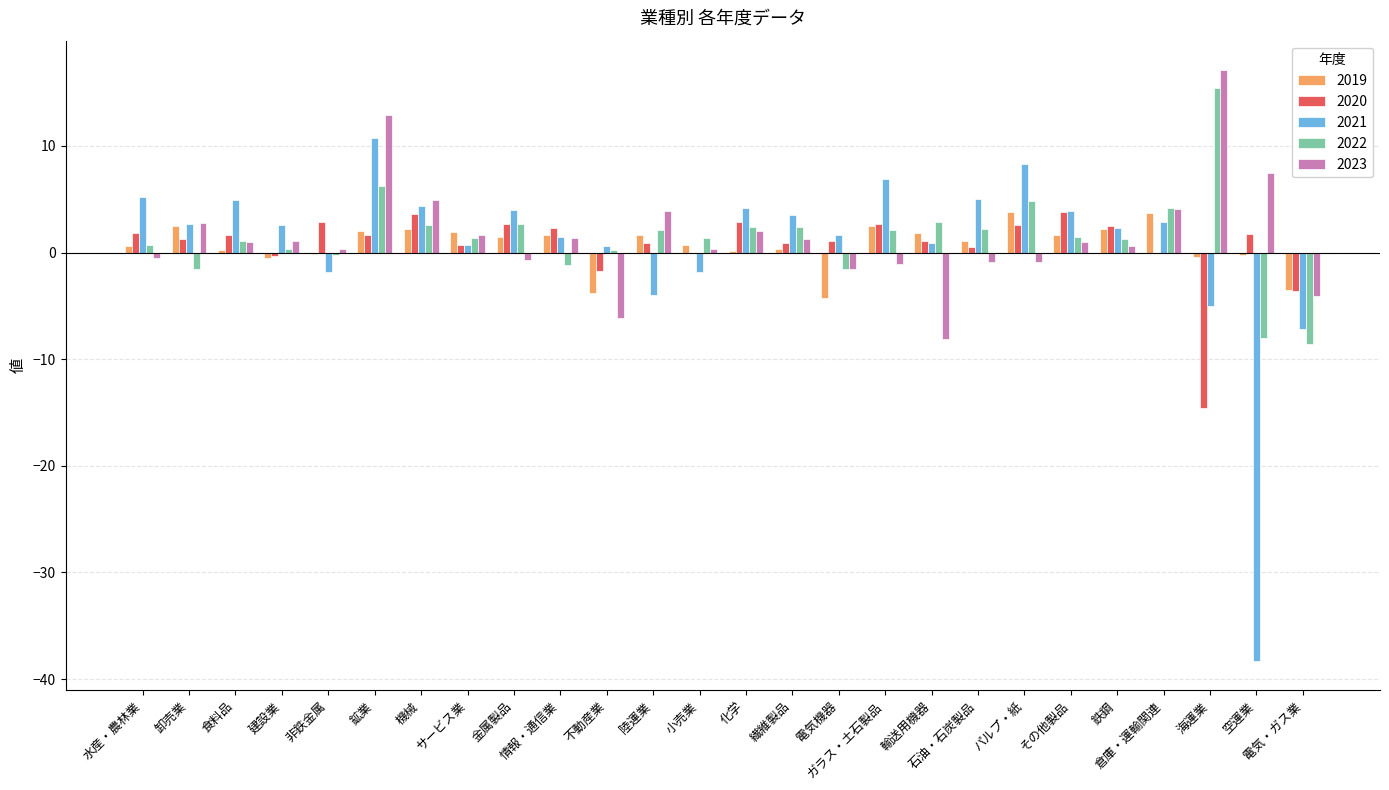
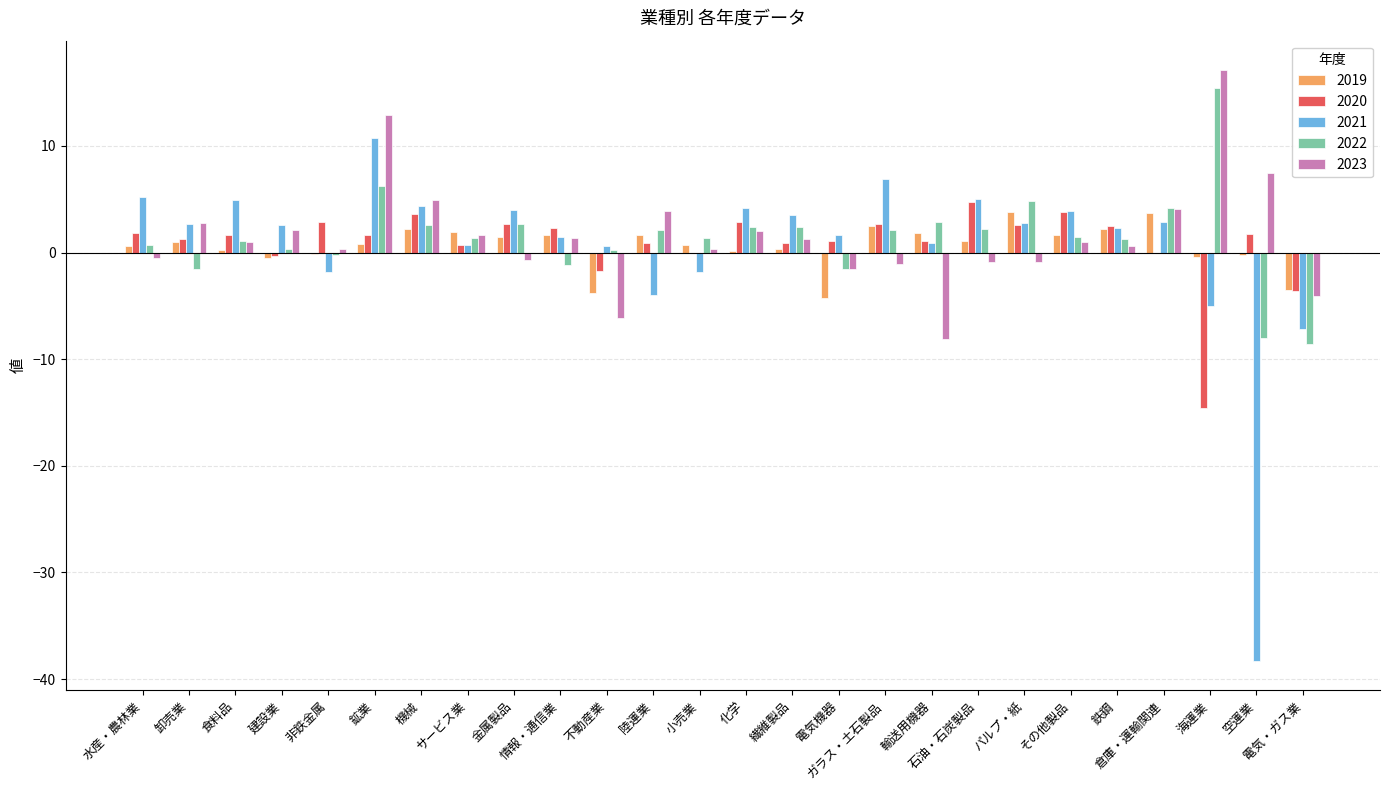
2019, 卸売業: 2.5 -> 1.0
2023, 建設業: 1.1 -> 2.1
2019, 鉱業: 2.0 -> 0.8
2020, 石油・石炭製品: 0.5 -> 4.7
2021, パルプ・紙: 8.3 -> 2.8
